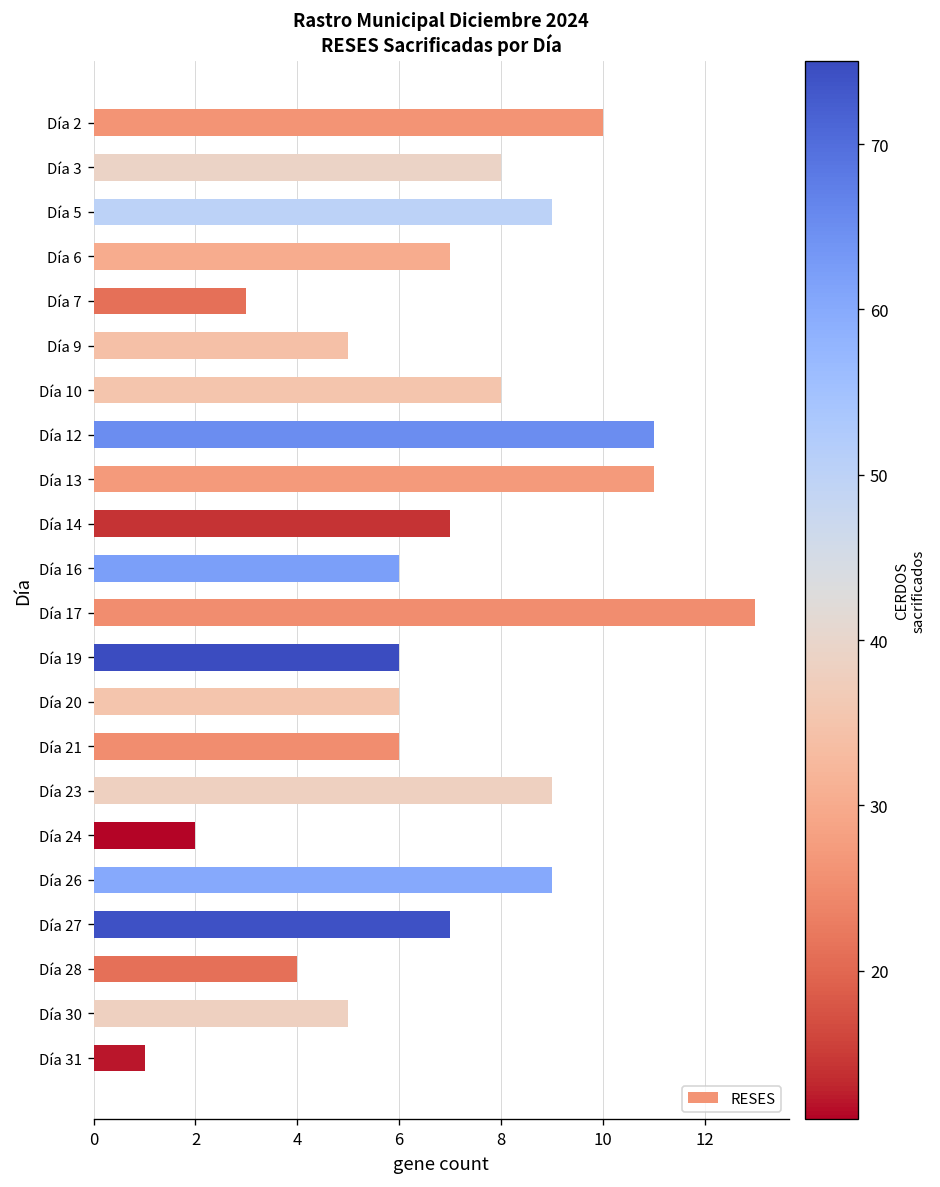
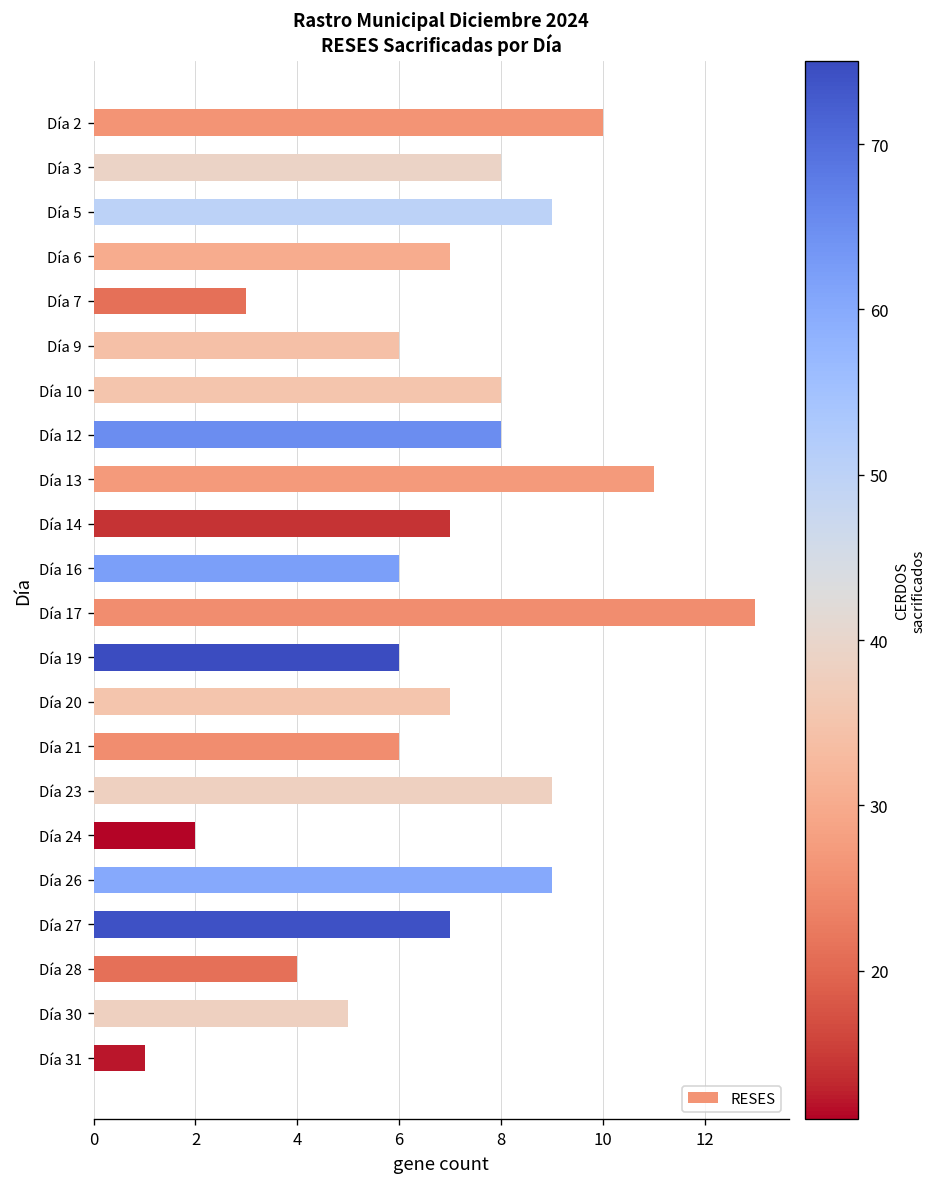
Día 9: 5 -> 6
Día 12: 11 -> 8
Día 20: 6 -> 7
